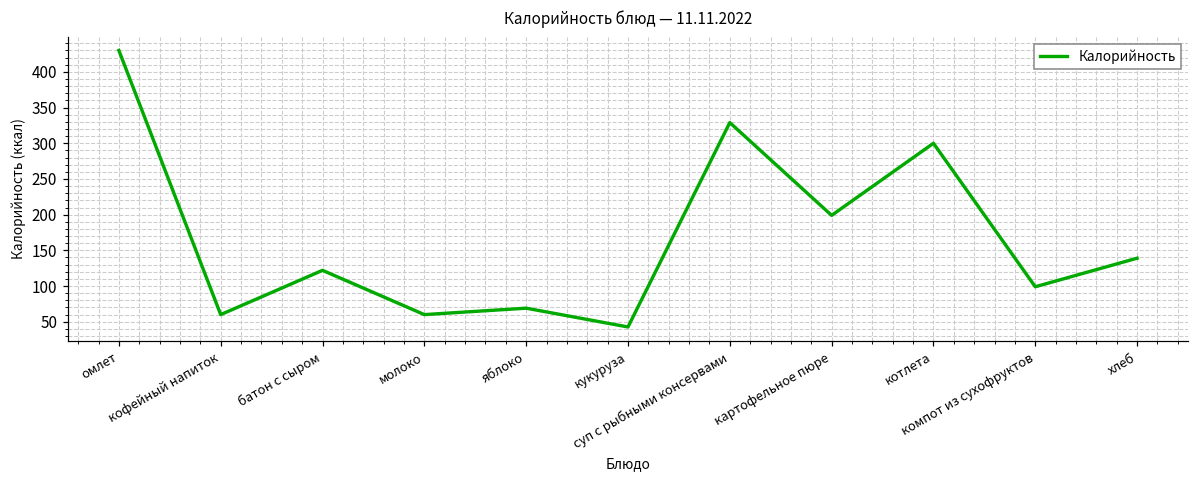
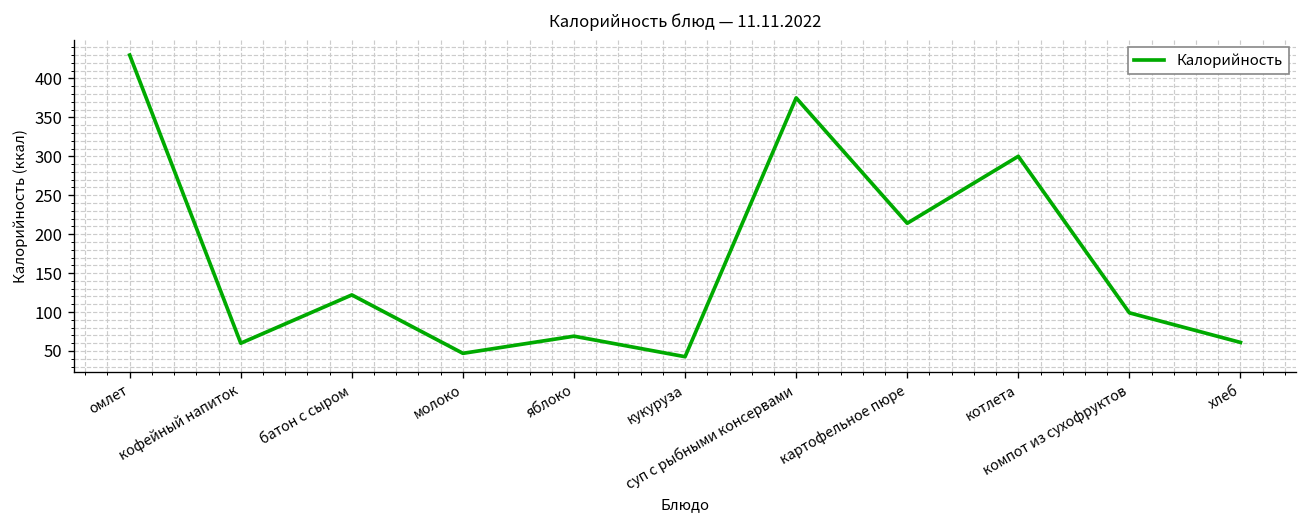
молоко: 60 -> 50
суп с рыбными консервами: 330 -> 380
картофельное пюре: 200 -> 210
хлеб: 140 -> 60
